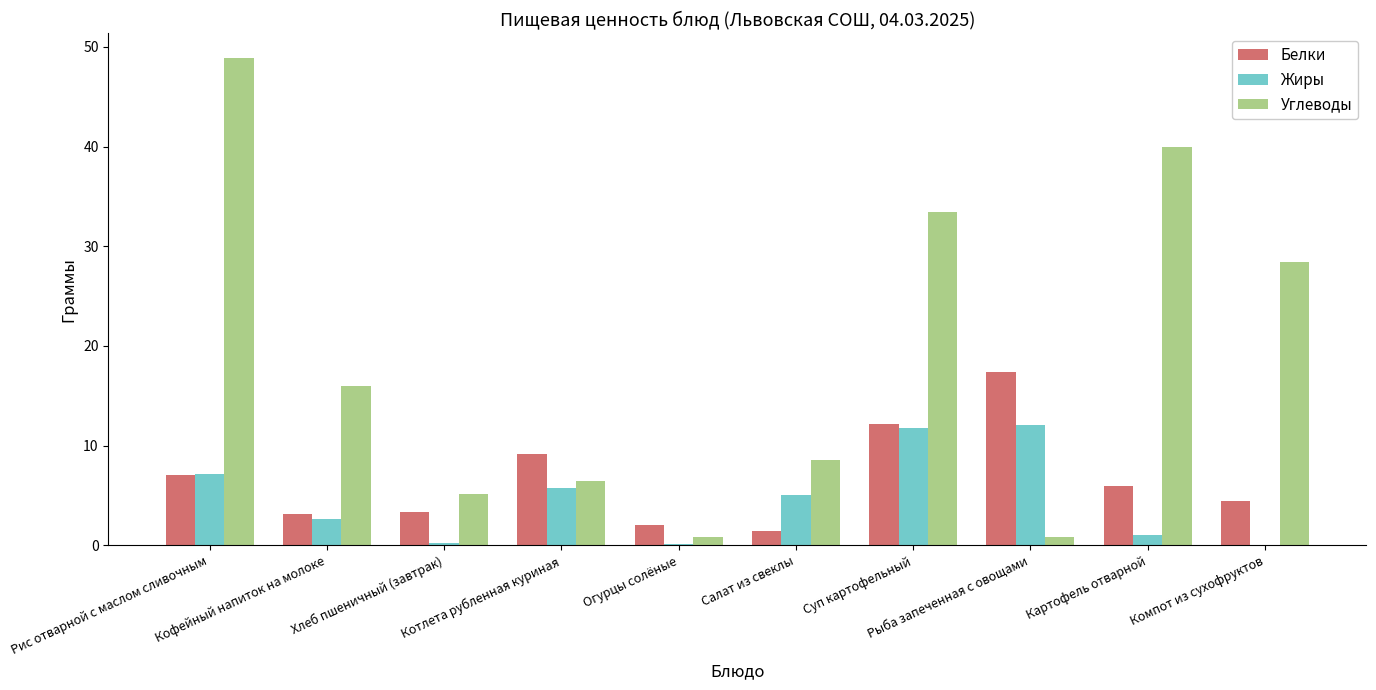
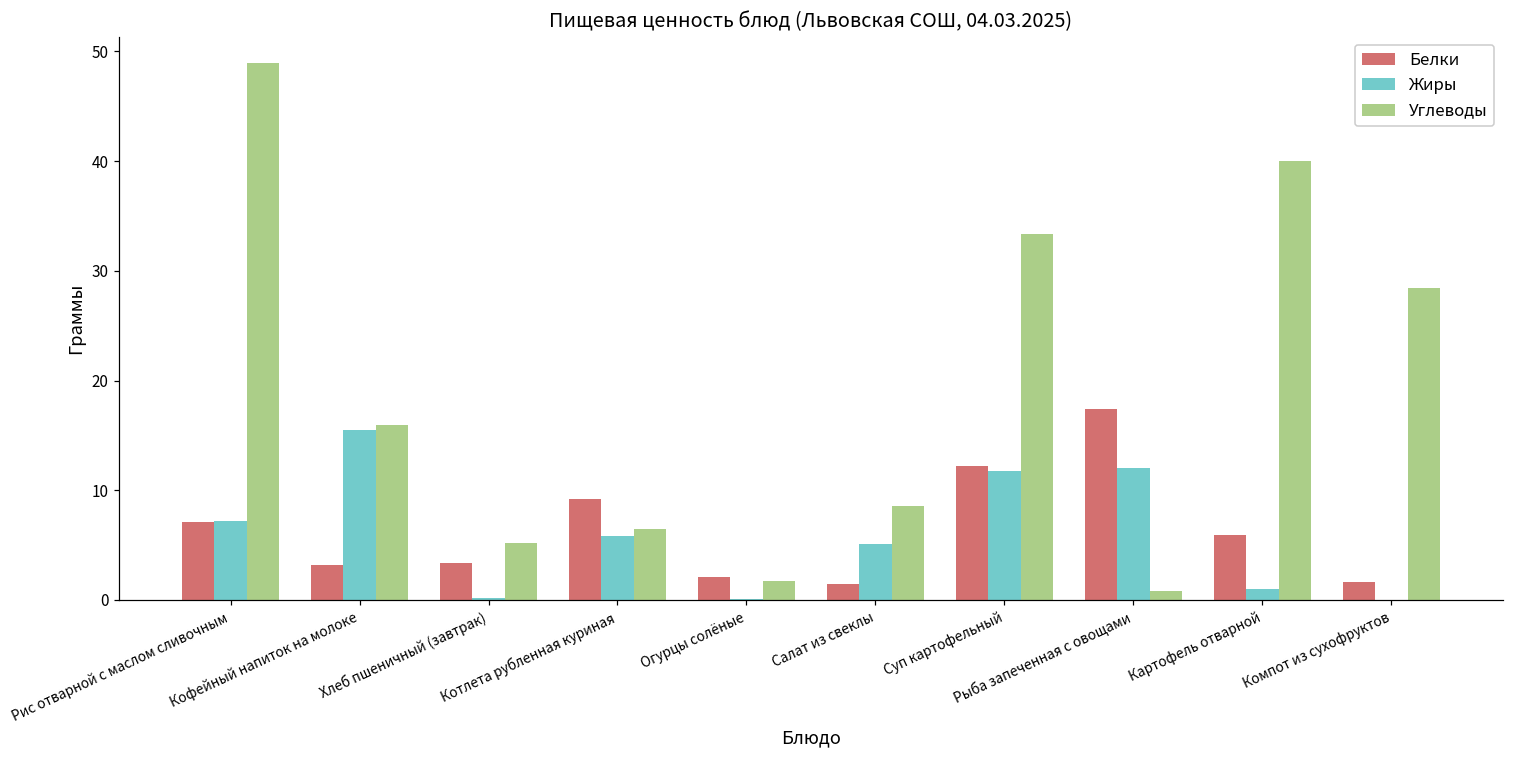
Жиры, Кофейный напиток на молоке: 3 -> 16
Углеводы, Огурцы солёные: 1 -> 2
Белки, Компот из сухофруктов: 5 -> 2
